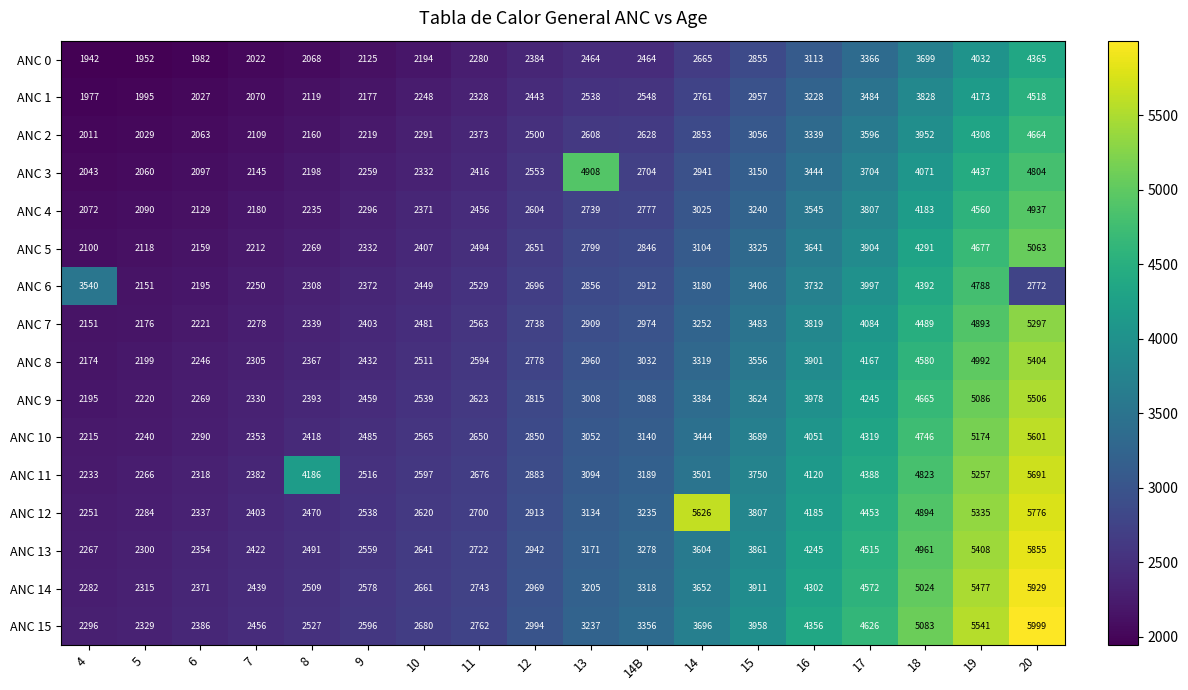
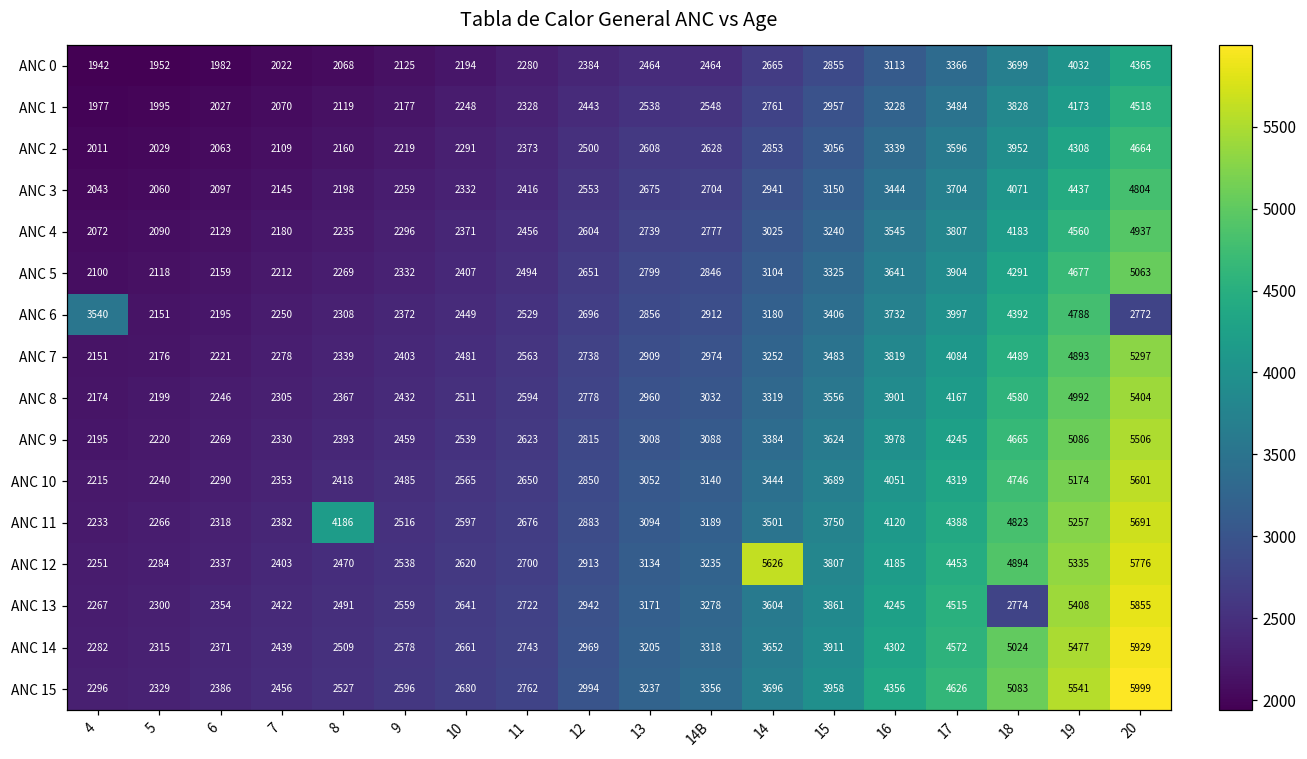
ANC 3, 13: 4908 -> 2675
ANC 13, 18: 4961 -> 2774
